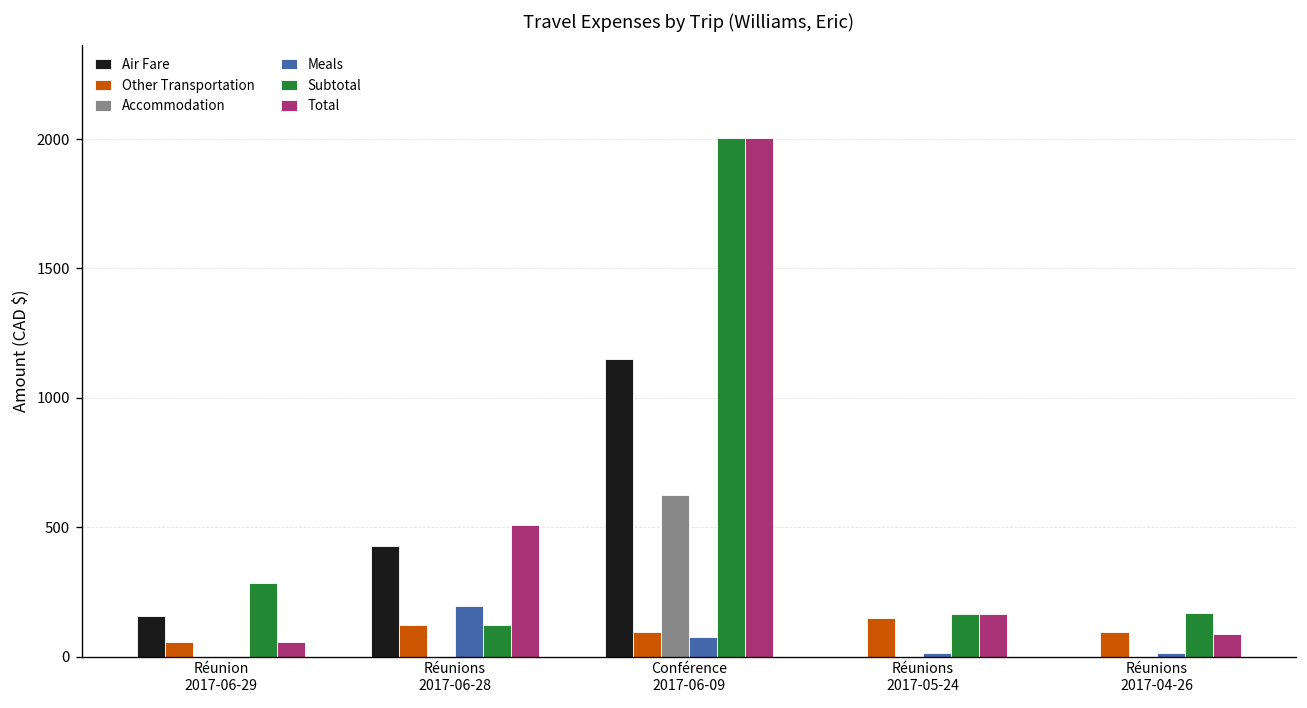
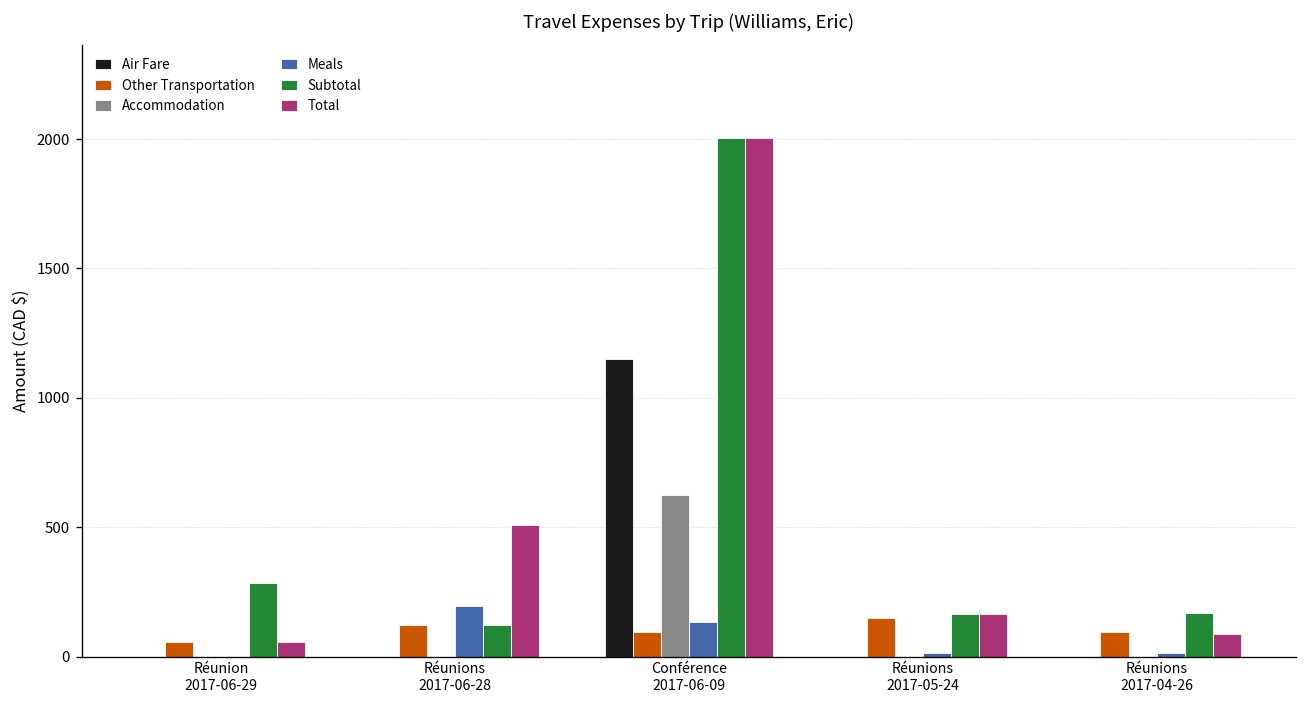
Air Fare, Réunion 2017-06-29: 160 -> 0
Air Fare, Réunions 2017-06-28: 430 -> 0
Meals, Conférence 2017-06-09: 80 -> 130
